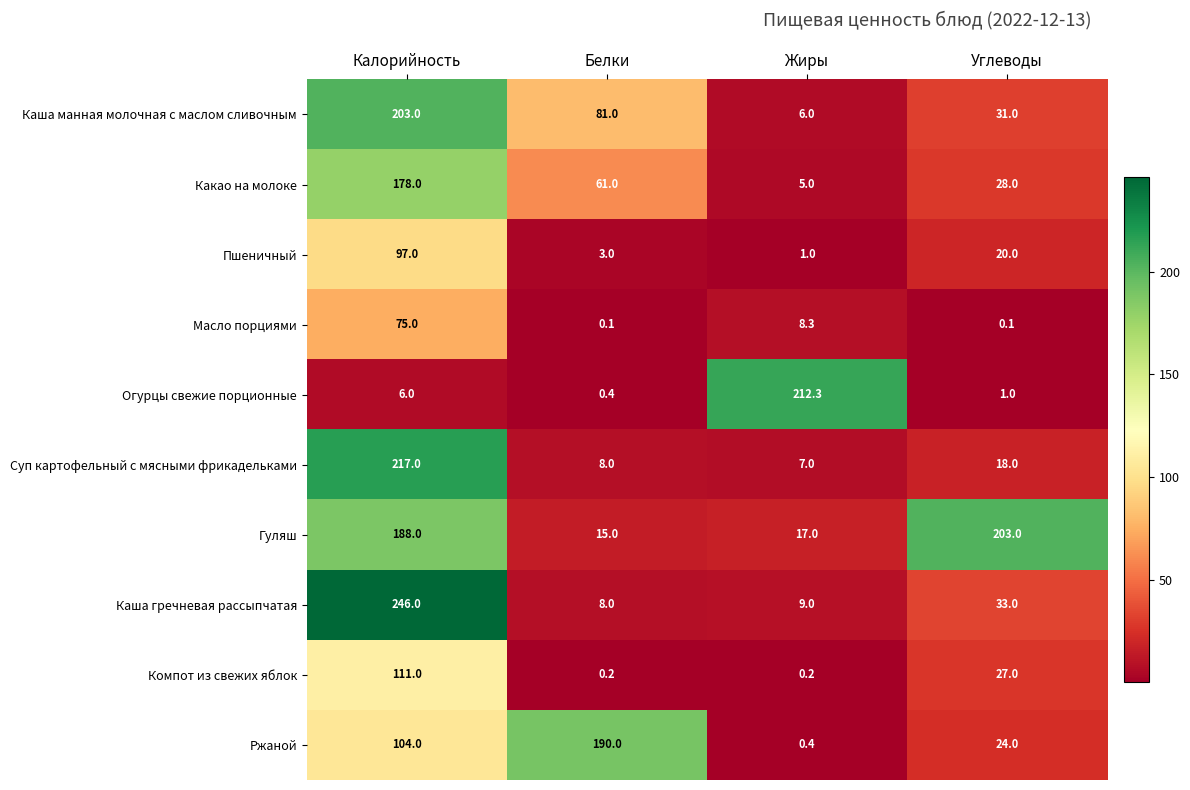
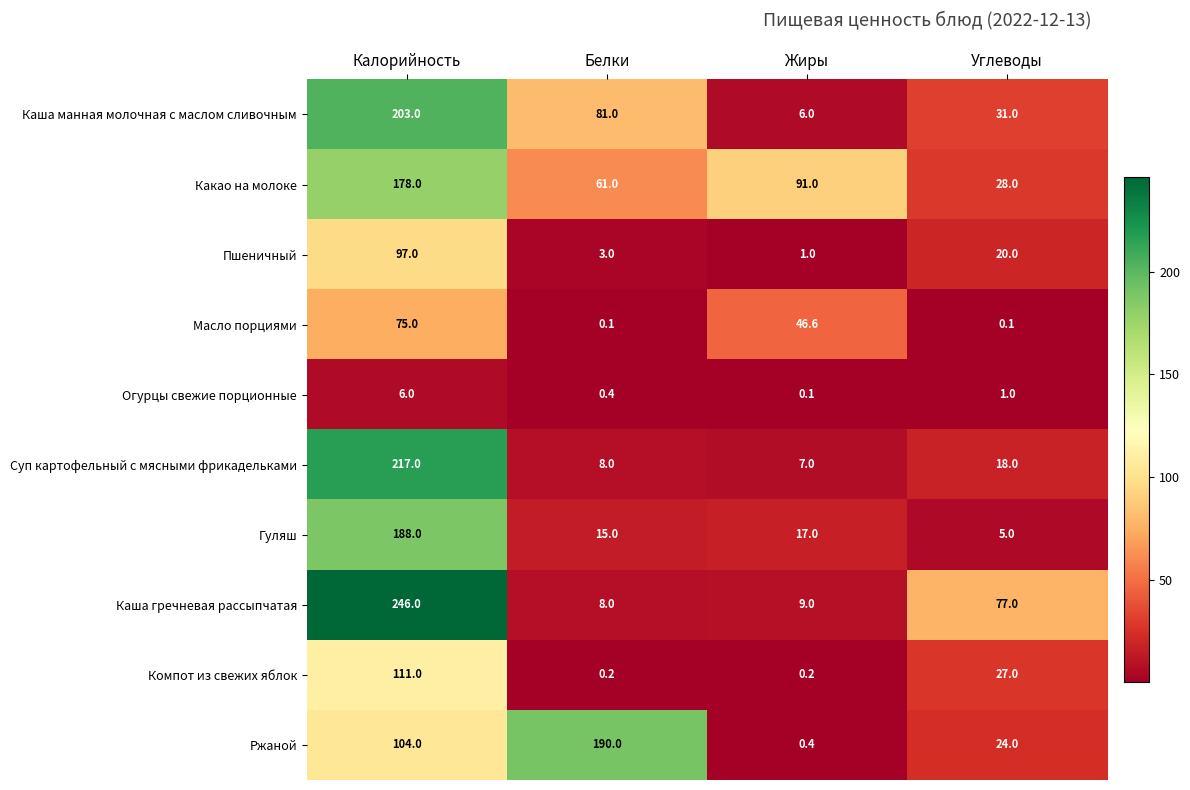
Какао на молоке, Жиры: 5.0 -> 91.0
Масло порциями, Жиры: 8.3 -> 46.6
Огурцы свежие порционные, Жиры: 212.3 -> 0.1
Гуляш, Углеводы: 203.0 -> 5.0
Каша гречневая рассыпчатая, Углеводы: 33.0 -> 77.0
